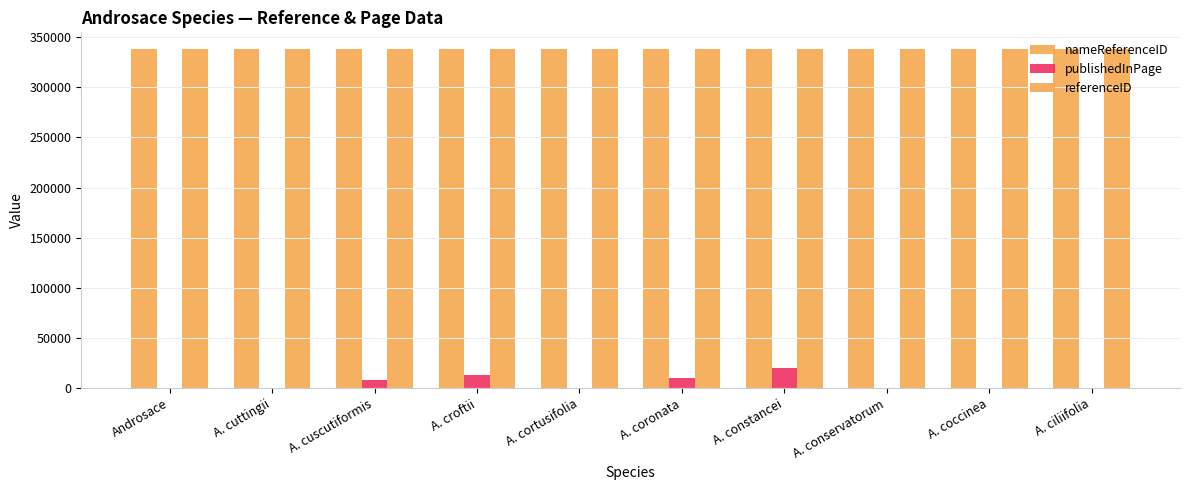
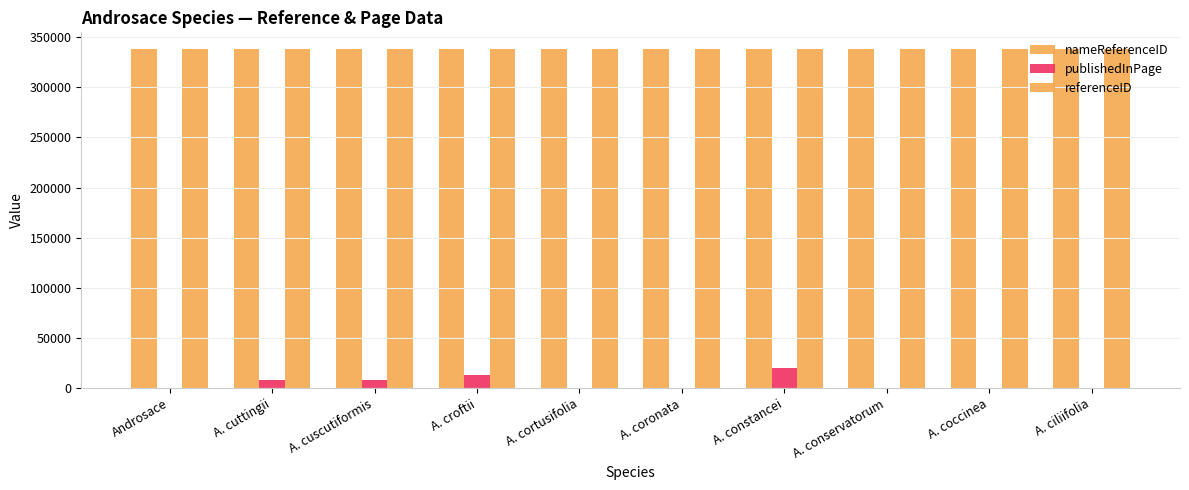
publishedInPage, A. cuttingii: 0 -> 8000
publishedInPage, A. coronata: 10000 -> 0
